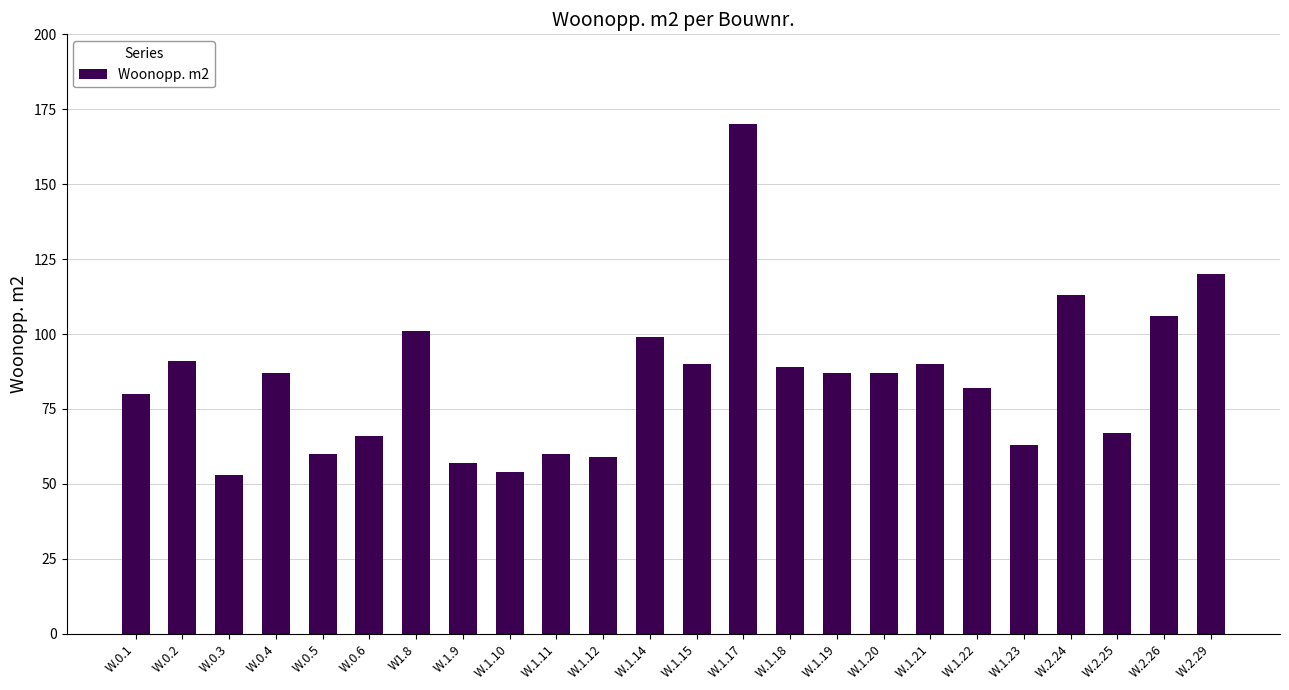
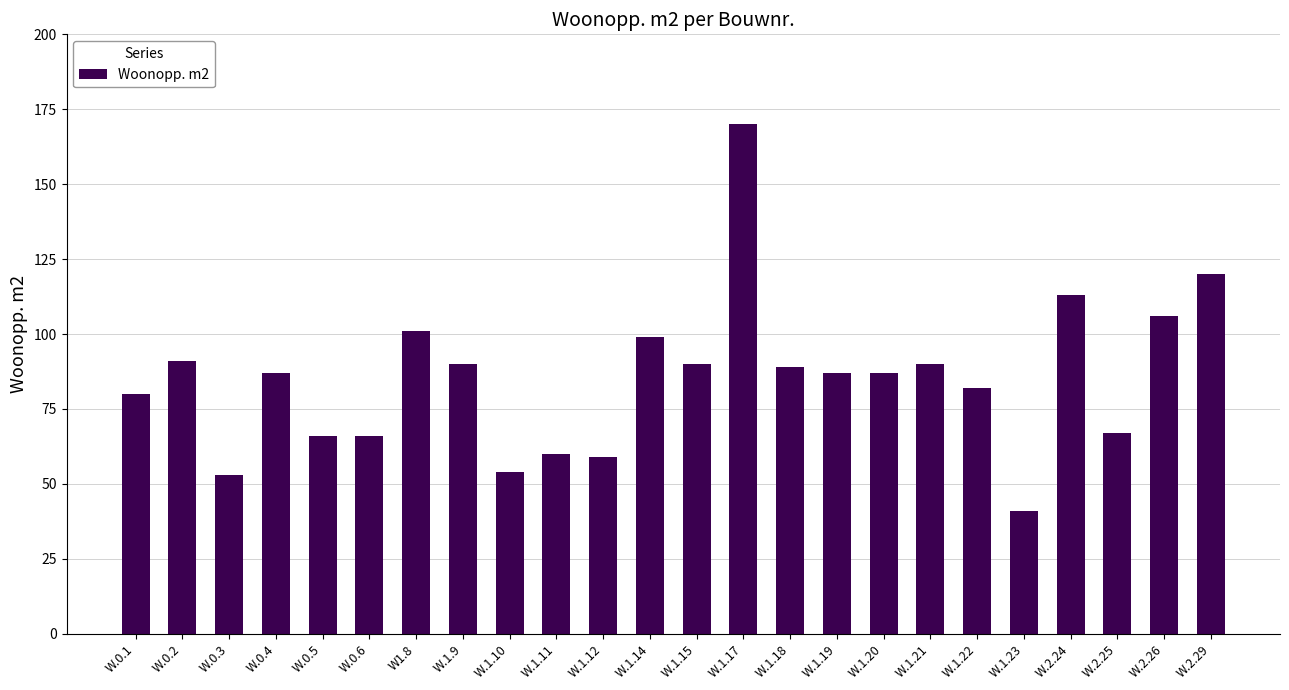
W.0.5: 60 -> 66
W.1.9: 57 -> 90
W.1.23: 63 -> 41
